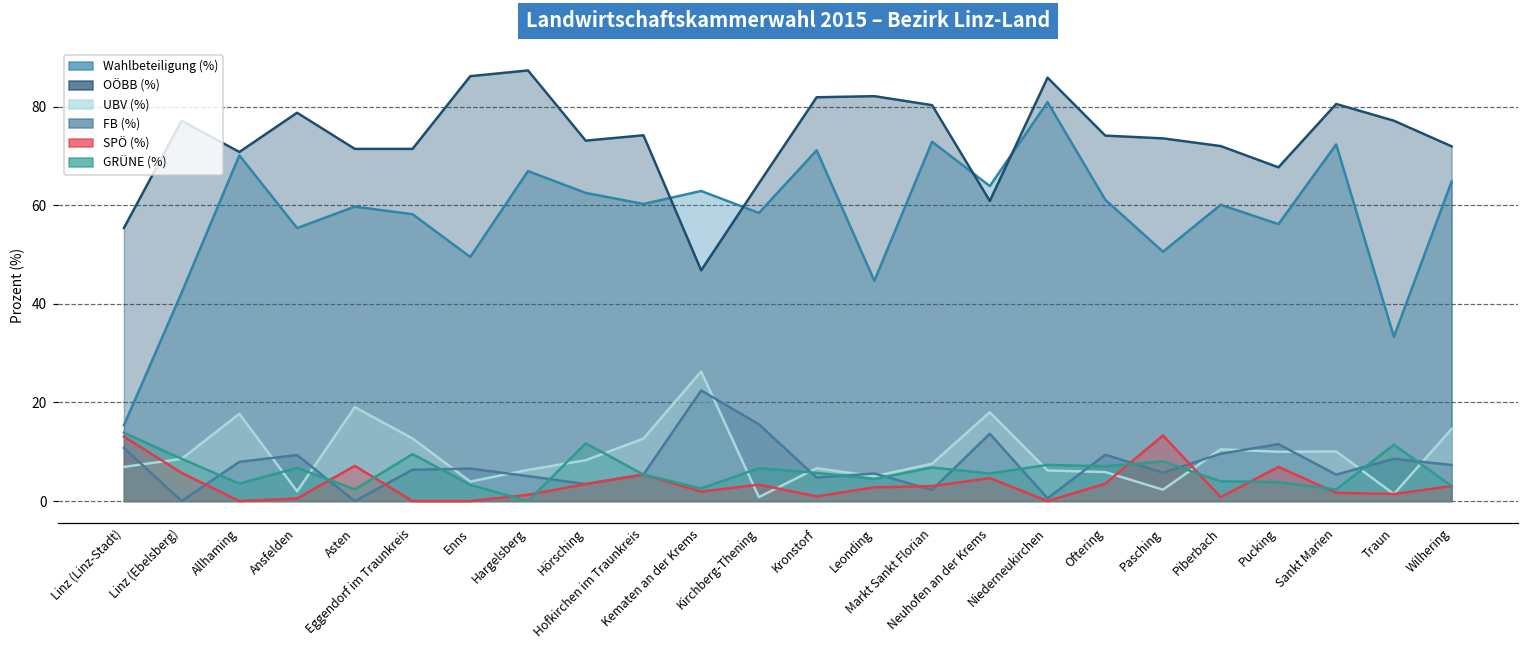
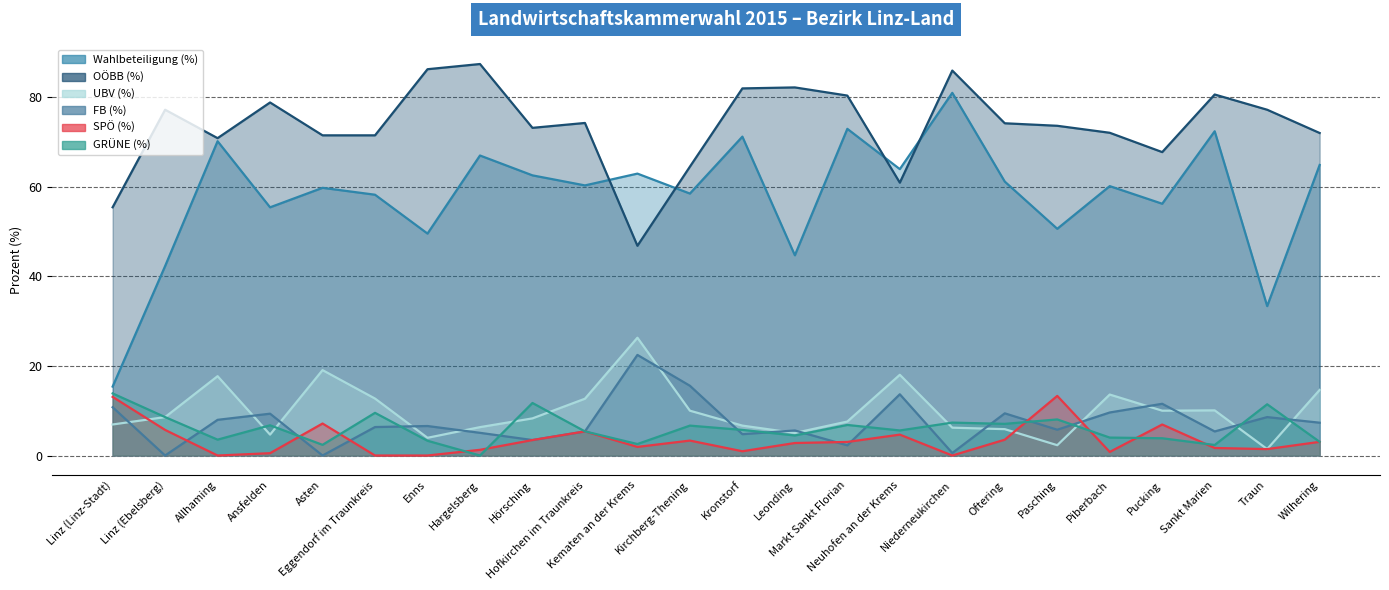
UBV (%), Ansfelden: 2 -> 5
UBV (%), Kirchberg-Thening: 1 -> 10
UBV (%), Piberbach: 11 -> 14
